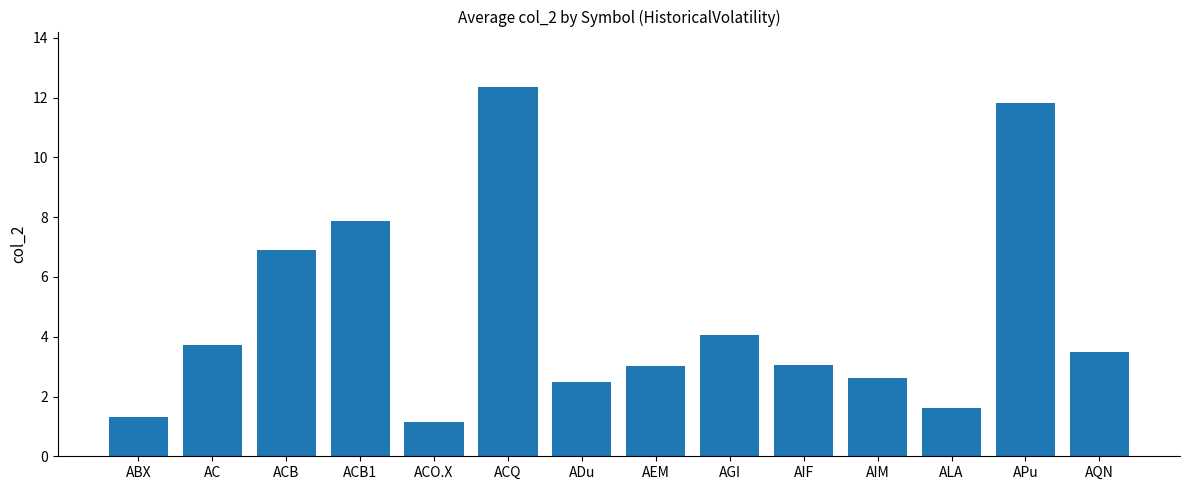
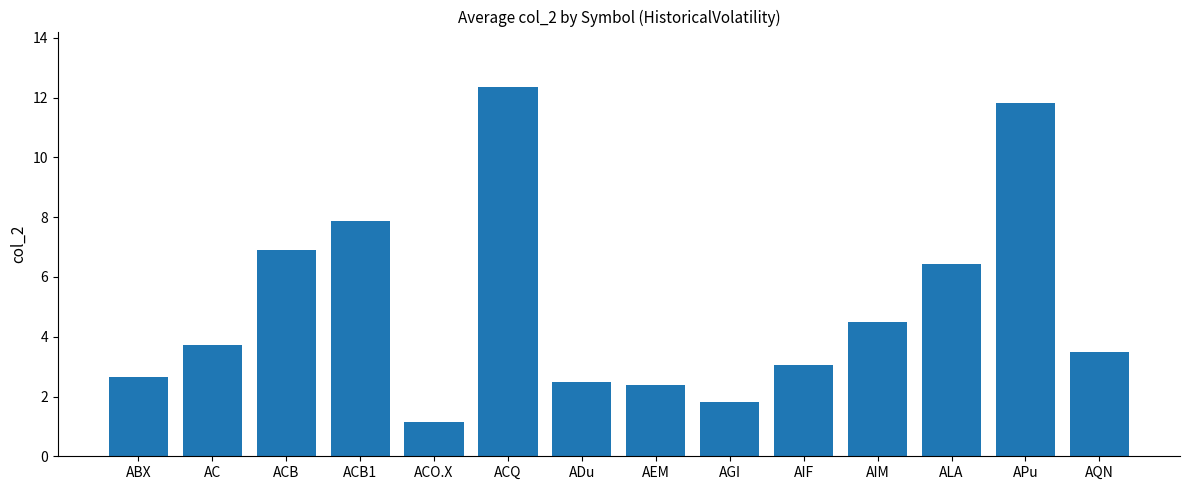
ABX: 1.3 -> 2.7
AEM: 3.0 -> 2.4
AGI: 4.1 -> 1.8
AIM: 2.6 -> 4.5
ALA: 1.6 -> 6.4
